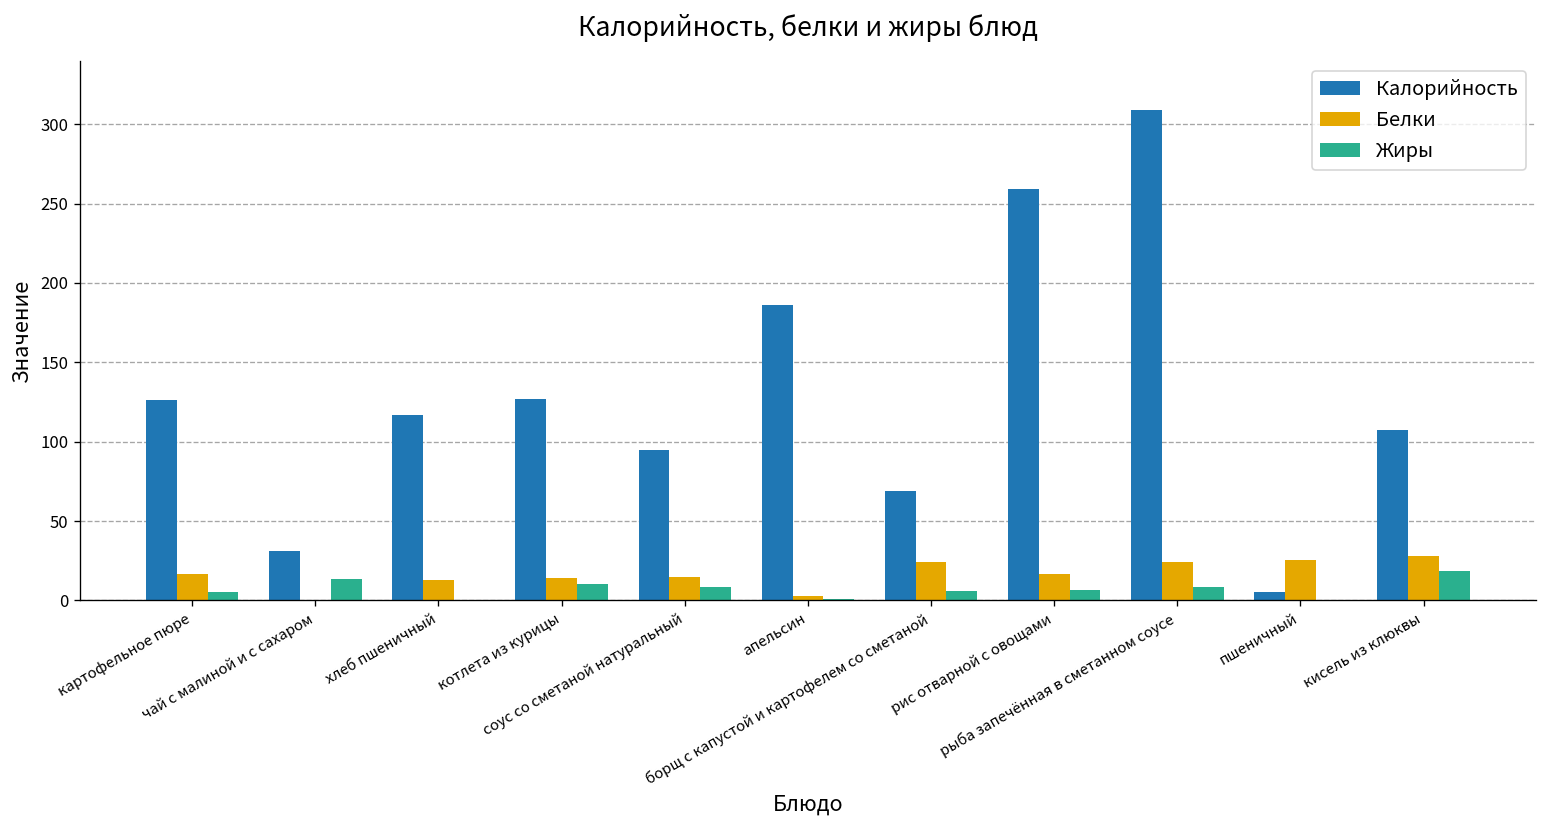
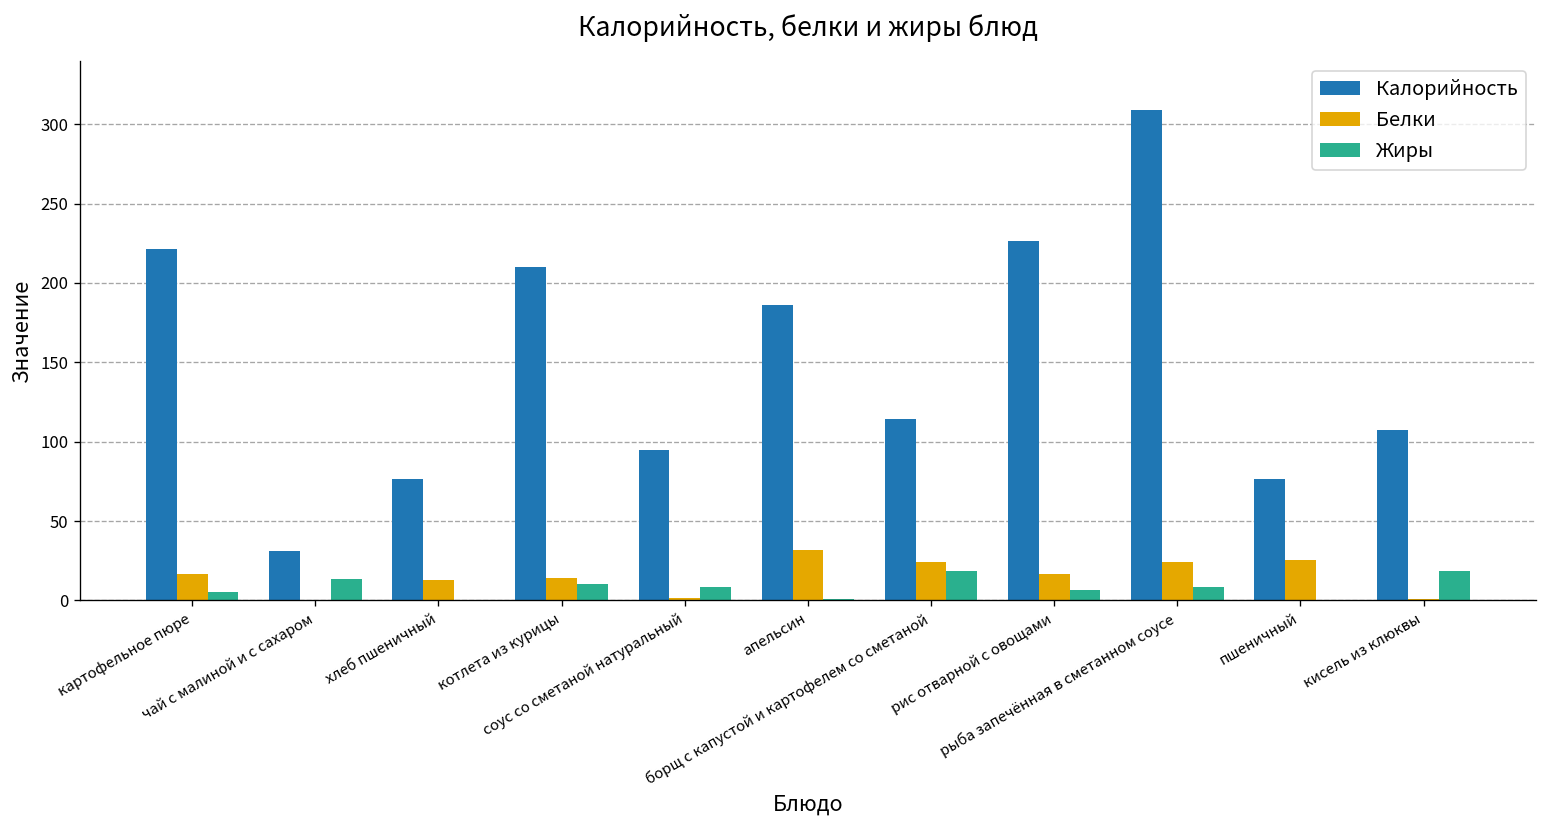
Калорийность, картофельное пюре: 126 -> 221
Калорийность, хлеб пшеничный: 117 -> 77
Калорийность, котлета из курицы: 127 -> 210
Белки, соус со сметаной натуральный: 15 -> 2
Белки, апельсин: 3 -> 32
Калорийность, борщ с капустой и картофелем со сметаной: 69 -> 114
Жиры, борщ с капустой и картофелем со сметаной: 6 -> 18
Калорийность, рис отварной с овощами: 260 -> 226
Калорийность, пшеничный: 5 -> 77
Белки, кисель из клюквы: 28 -> 1
